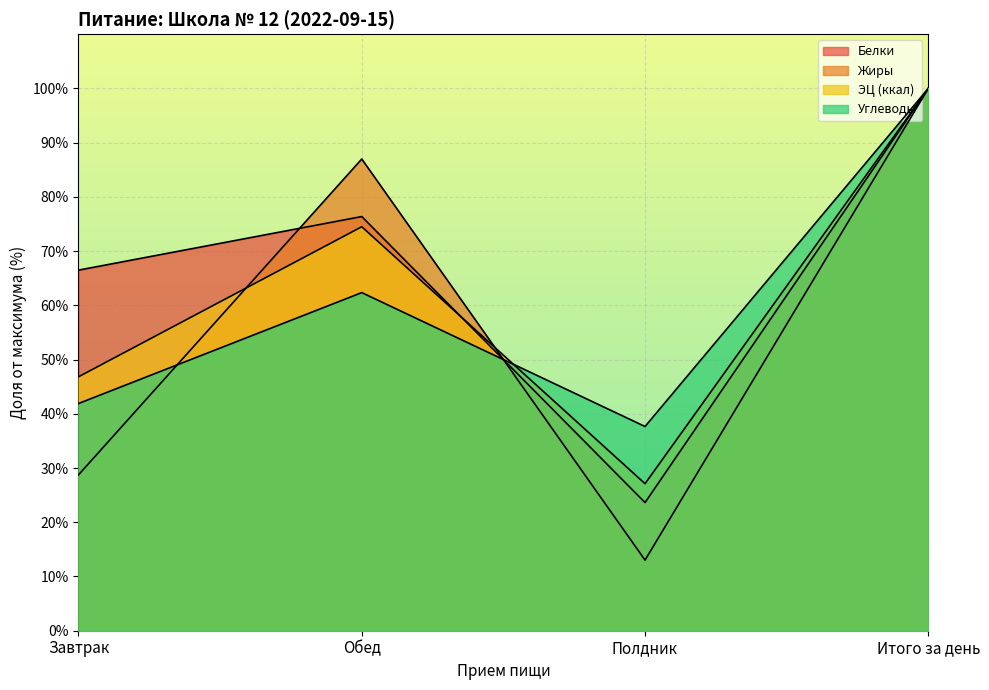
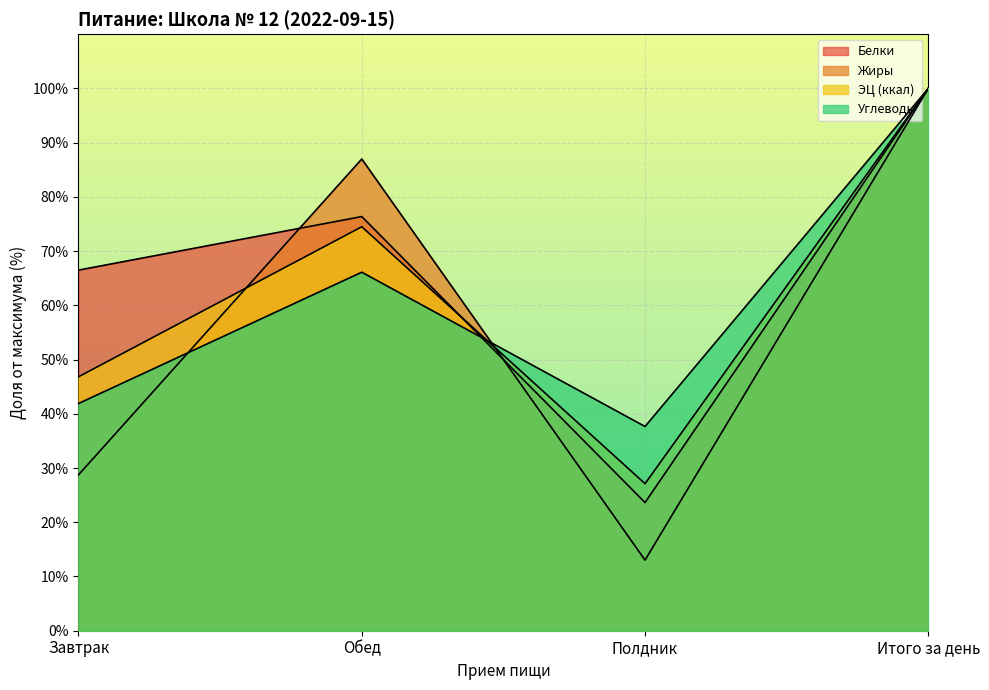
Углеводы, Обед: 62% -> 66%
